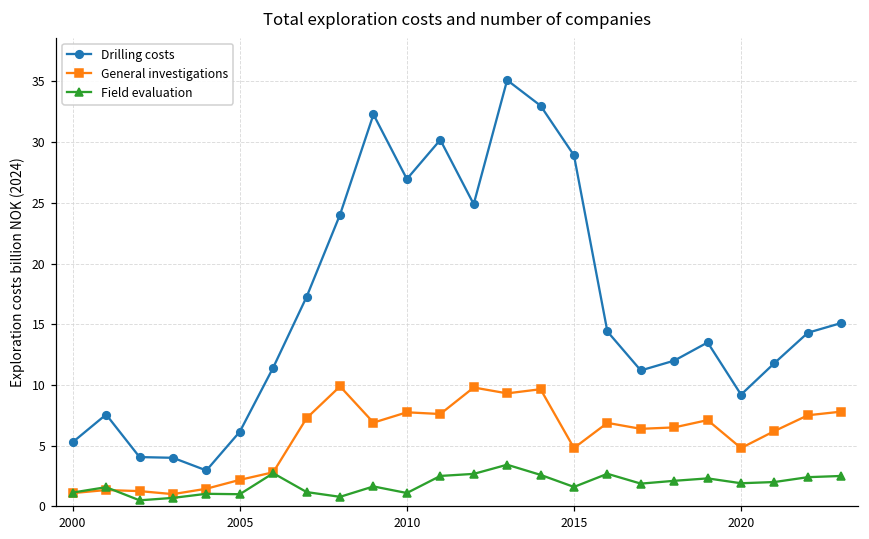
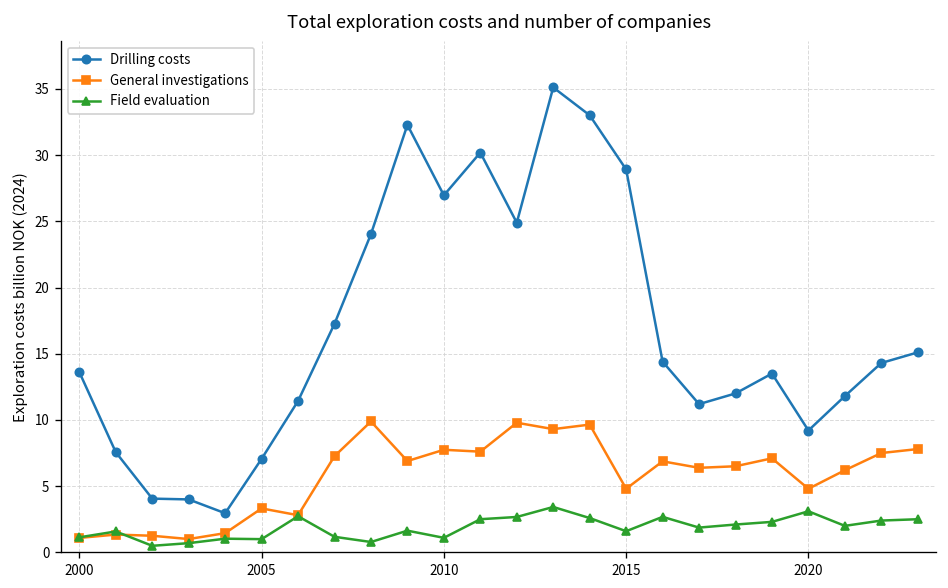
Drilling costs, 2000: 5.3 -> 13.6
Drilling costs, 2005: 6.1 -> 7.1
General investigations, 2005: 2.2 -> 3.3
Field evaluation, 2020: 1.9 -> 3.1
